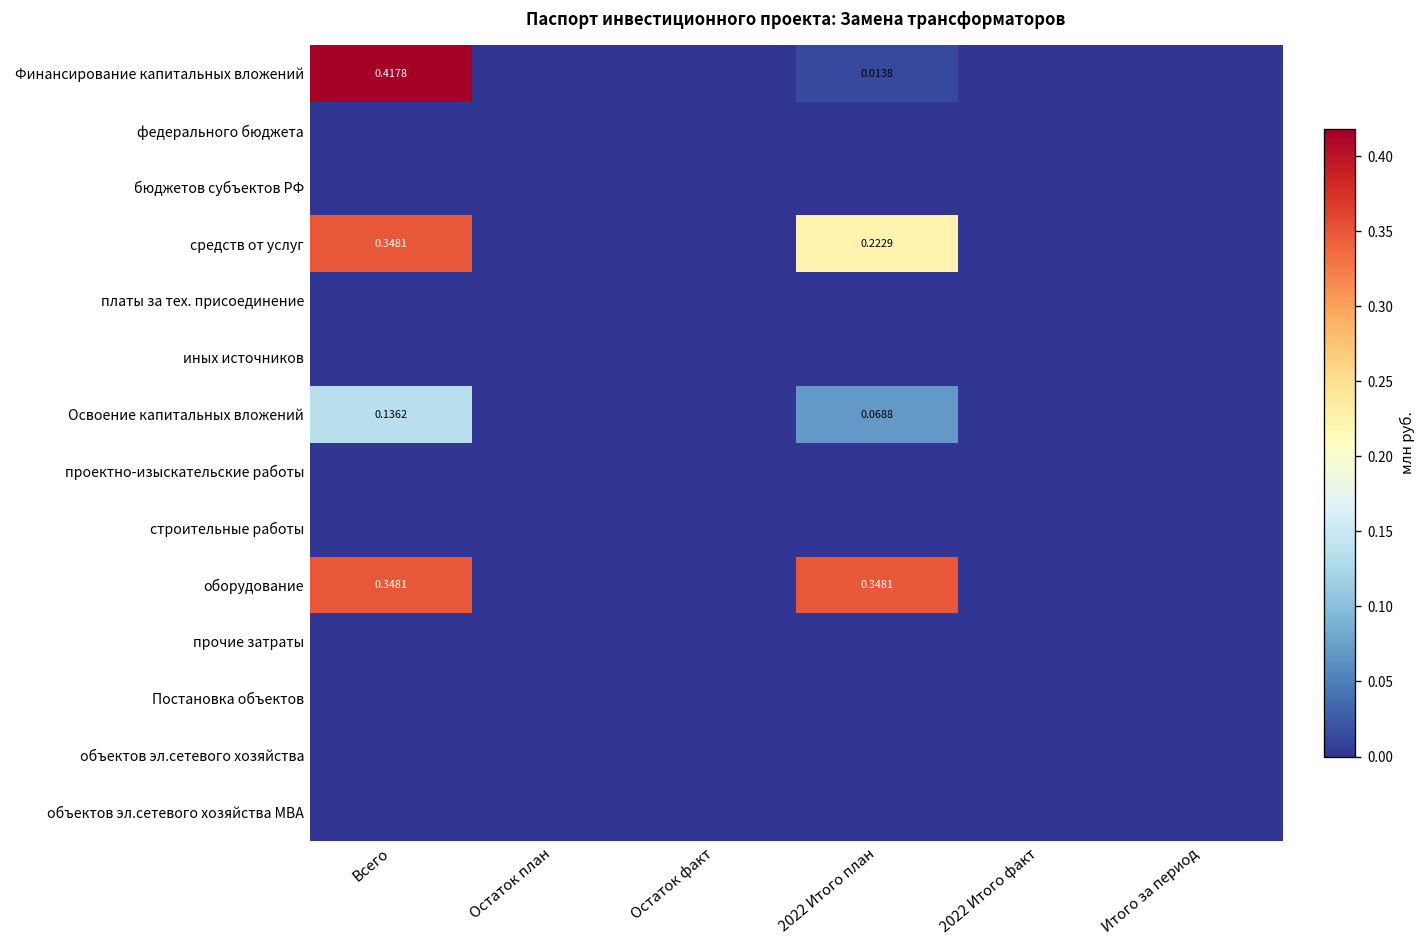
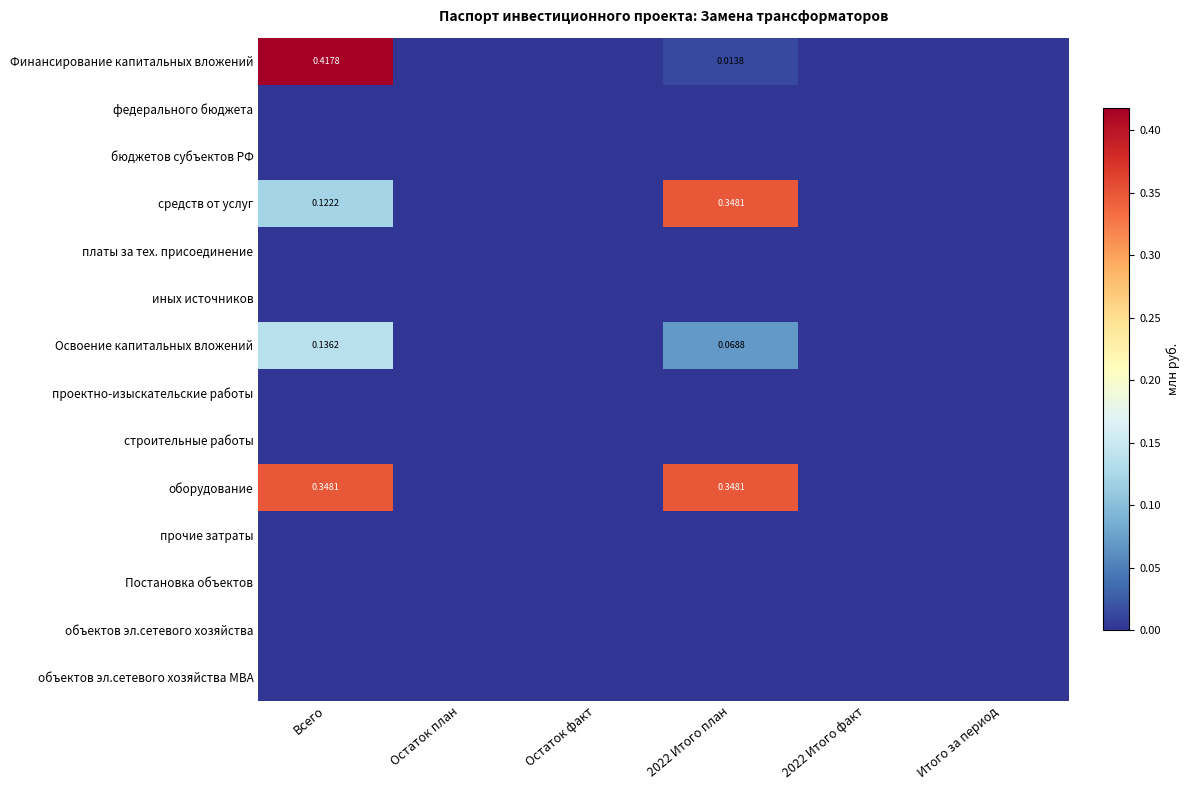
средств от услуг, Всего: 0.3481 -> 0.1222
средств от услуг, 2022 Итого план: 0.2229 -> 0.3481
